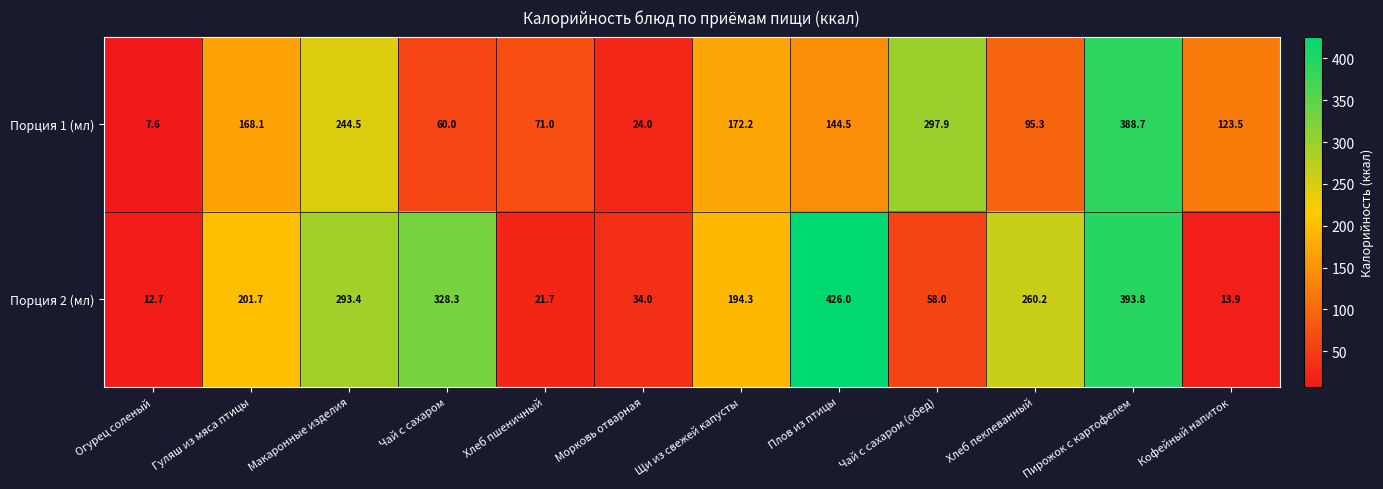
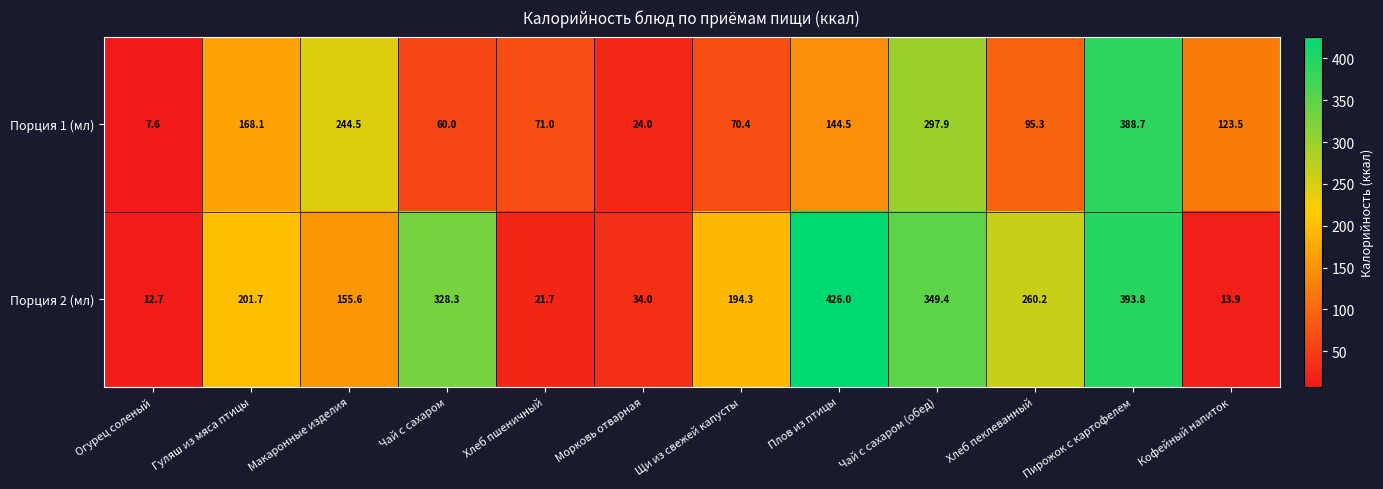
Порция 1 (мл), Щи из свежей капусты: 172.2 -> 70.4
Порция 2 (мл), Макаронные изделия: 293.4 -> 155.6
Порция 2 (мл), Чай с сахаром (обед): 58.0 -> 349.4
